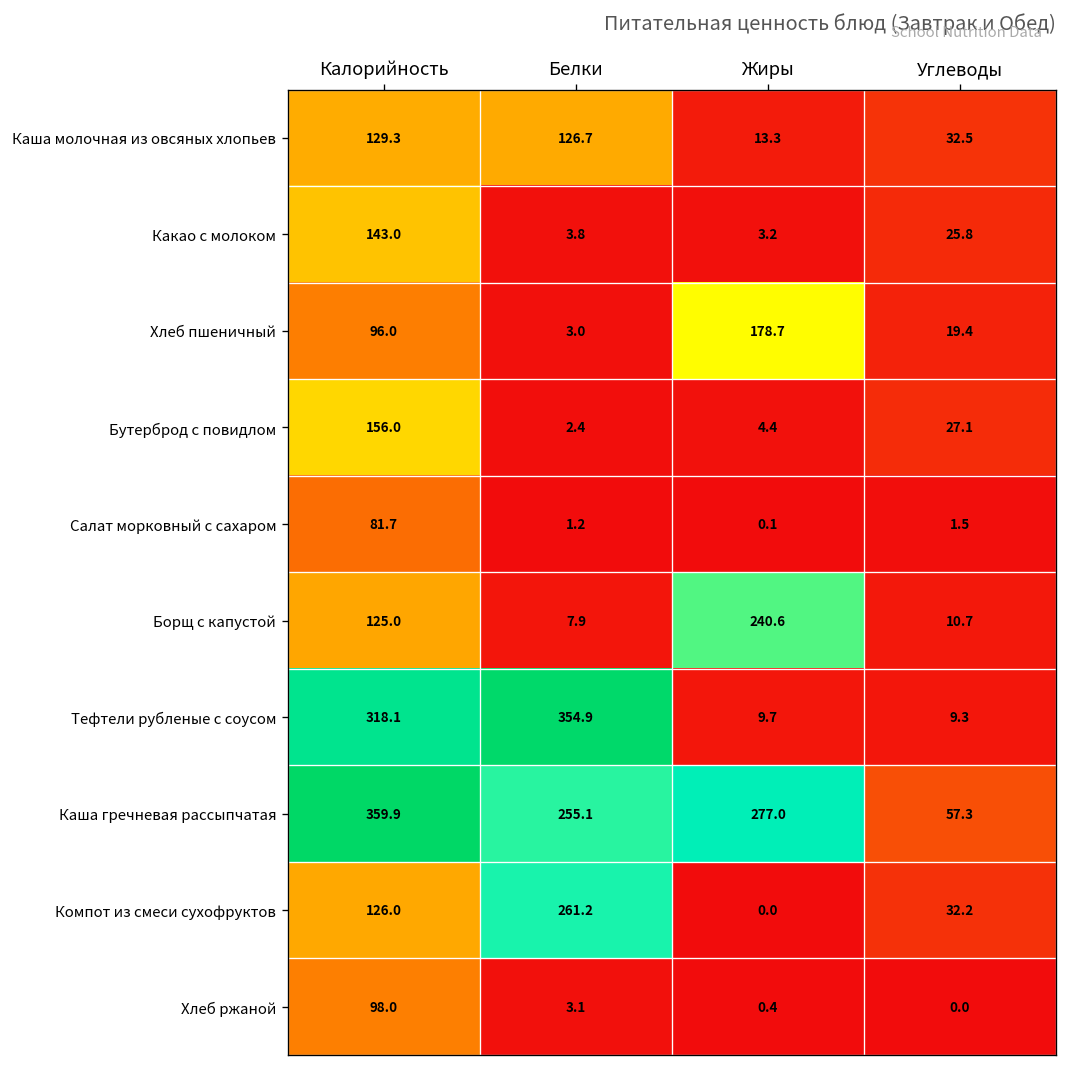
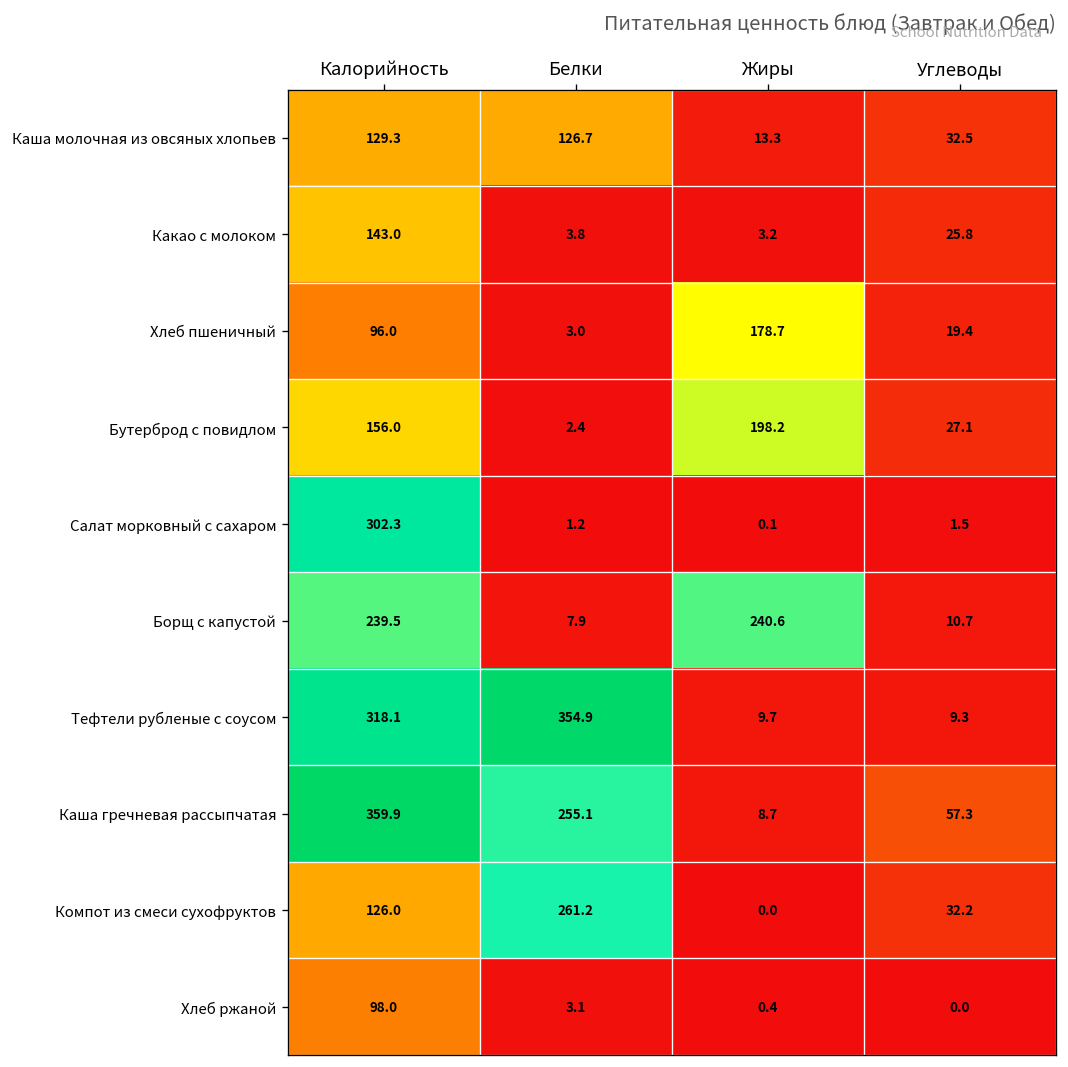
Бутерброд с повидлом, Жиры: 4.4 -> 198.2
Салат морковный с сахаром, Калорийность: 81.7 -> 302.3
Борщ с капустой, Калорийность: 125.0 -> 239.5
Каша гречневая рассыпчатая, Жиры: 277.0 -> 8.7
